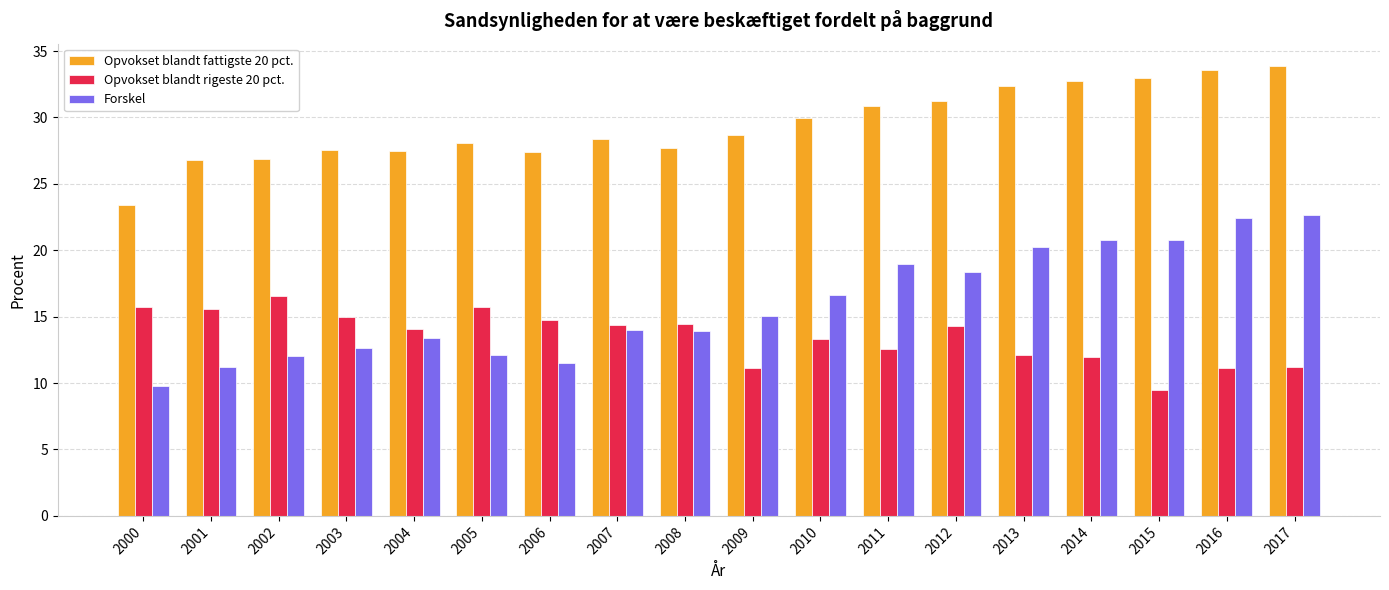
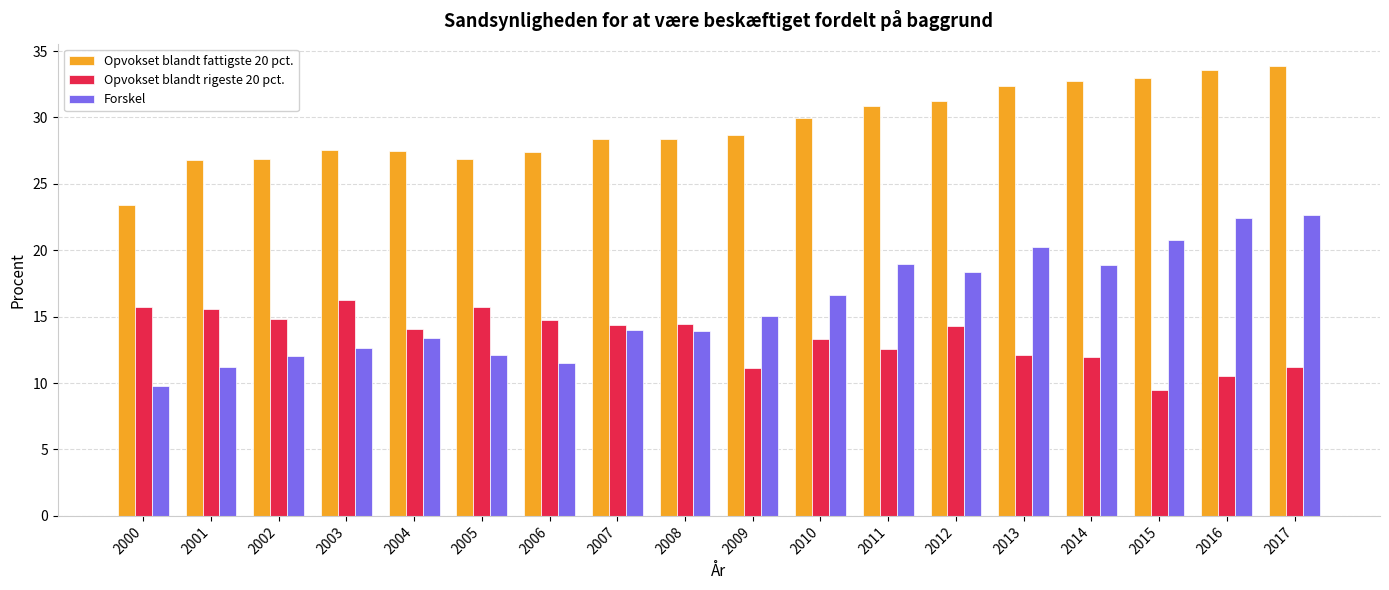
Opvokset blandt rigeste 20 pct., 2002: 16.6 -> 14.8
Opvokset blandt rigeste 20 pct., 2003: 15.0 -> 16.2
Opvokset blandt fattigste 20 pct., 2005: 28.1 -> 26.9
Opvokset blandt fattigste 20 pct., 2008: 27.7 -> 28.4
Forskel, 2014: 20.7 -> 18.9
Opvokset blandt rigeste 20 pct., 2016: 11.2 -> 10.5
